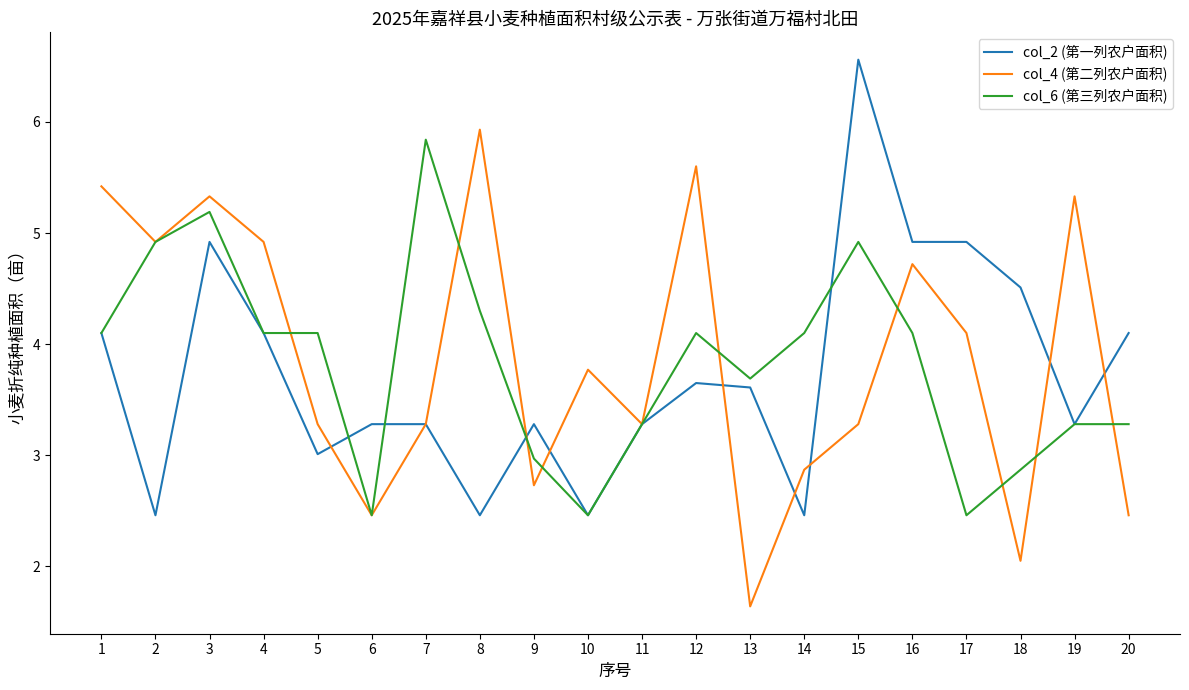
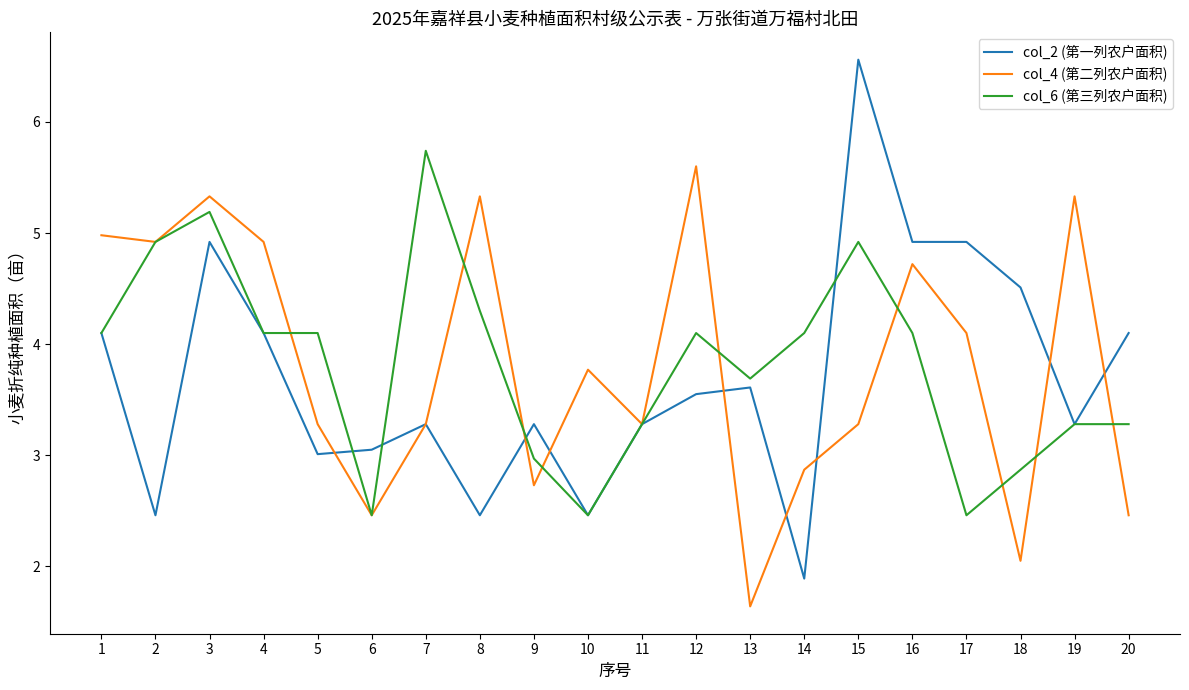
col_4 (第二列农户面积), 1: 5.42 -> 4.98
col_2 (第一列农户面积), 6: 3.28 -> 3.05
col_6 (第三列农户面积), 7: 5.84 -> 5.74
col_4 (第二列农户面积), 8: 5.93 -> 5.33
col_2 (第一列农户面积), 12: 3.65 -> 3.55
col_2 (第一列农户面积), 14: 2.46 -> 1.89
